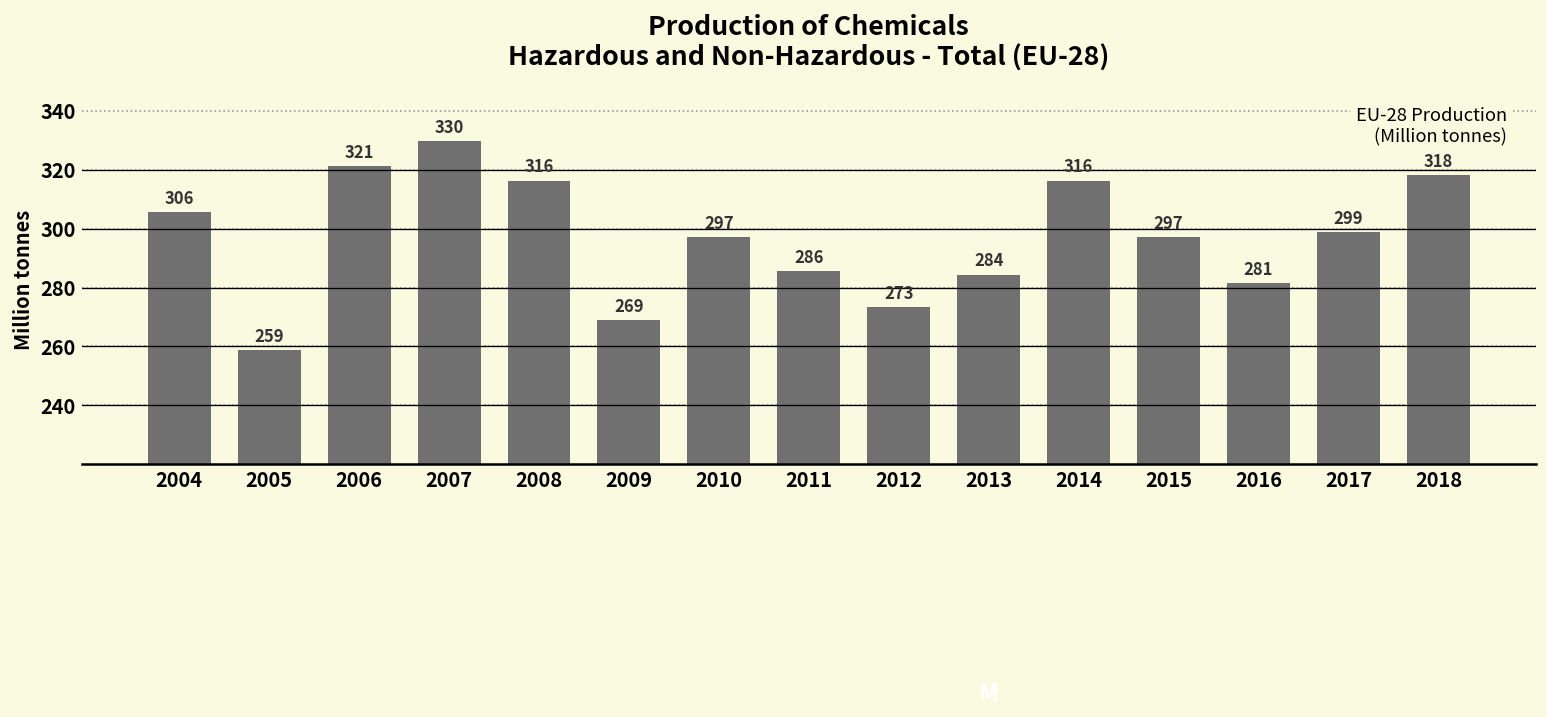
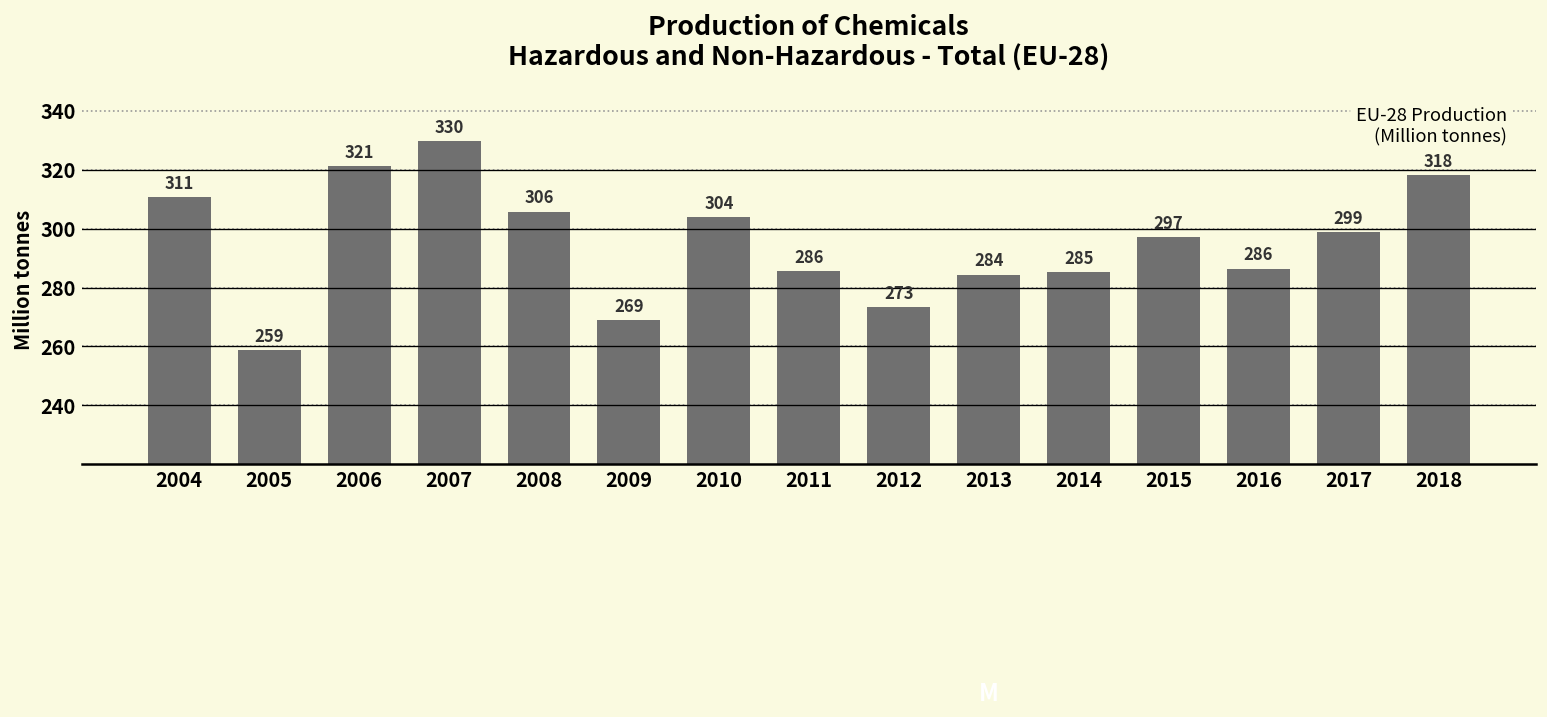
2004: 306 -> 311
2008: 316 -> 306
2010: 297 -> 304
2014: 316 -> 285
2016: 281 -> 286
